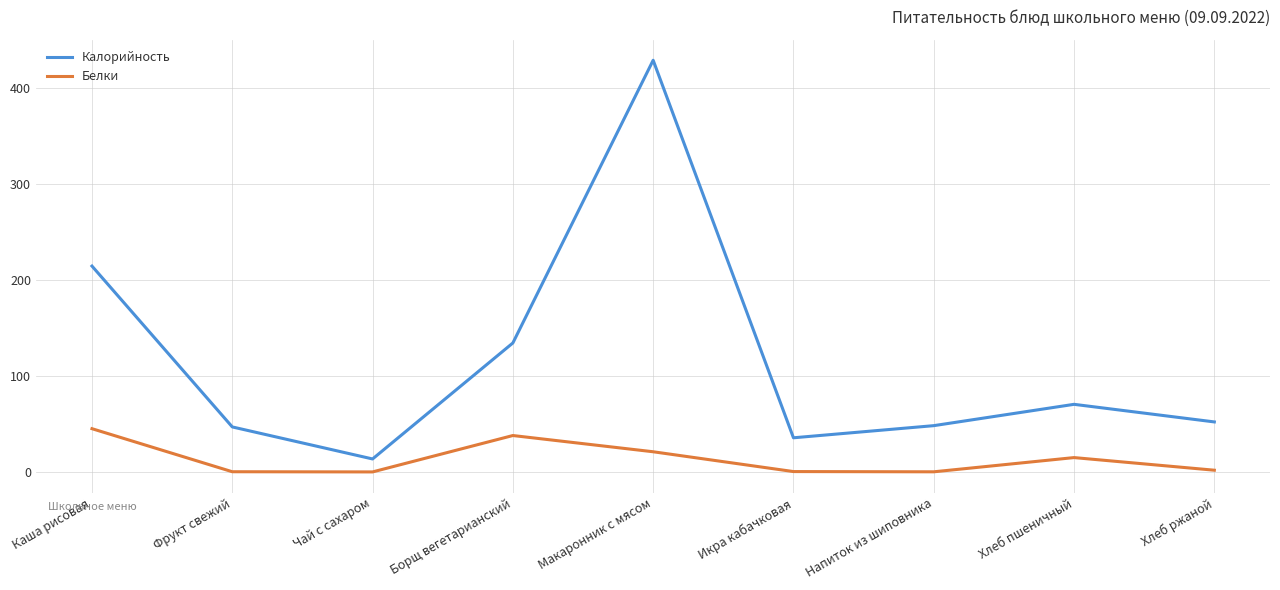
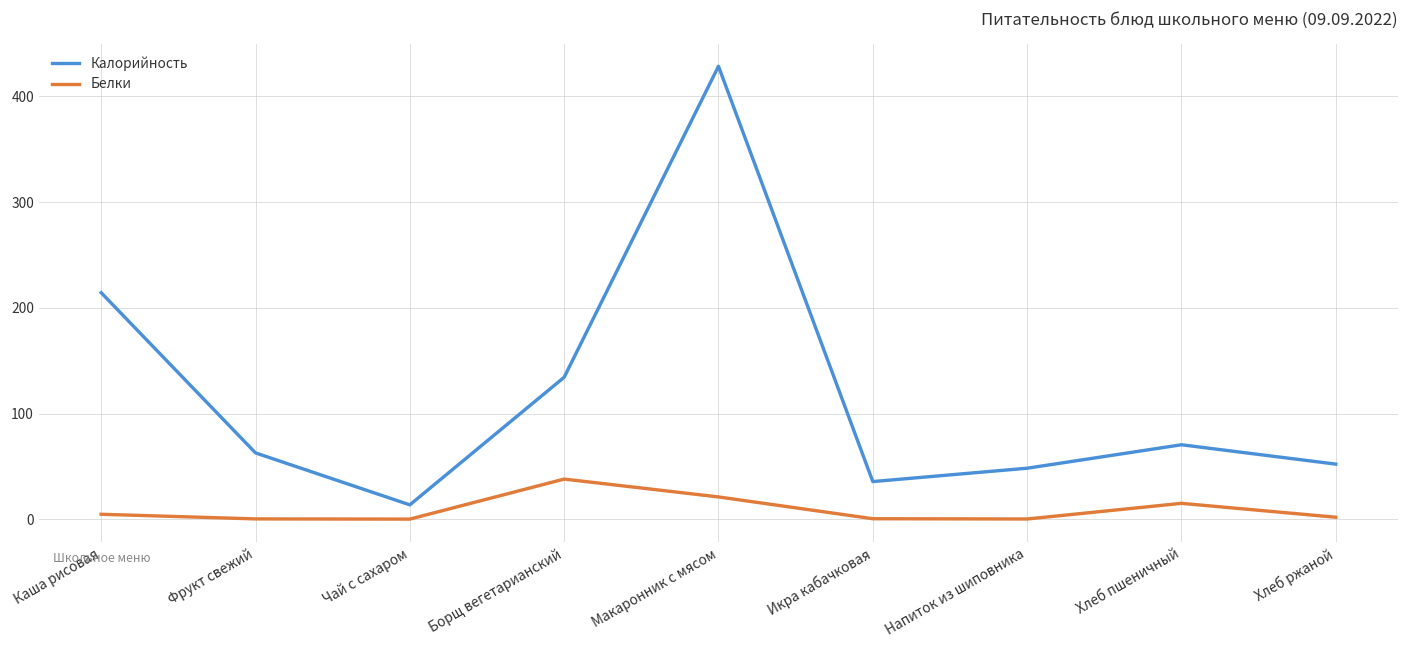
Белки, Каша рисовая: 50 -> 0
Калорийность, Фрукт свежий: 50 -> 60
